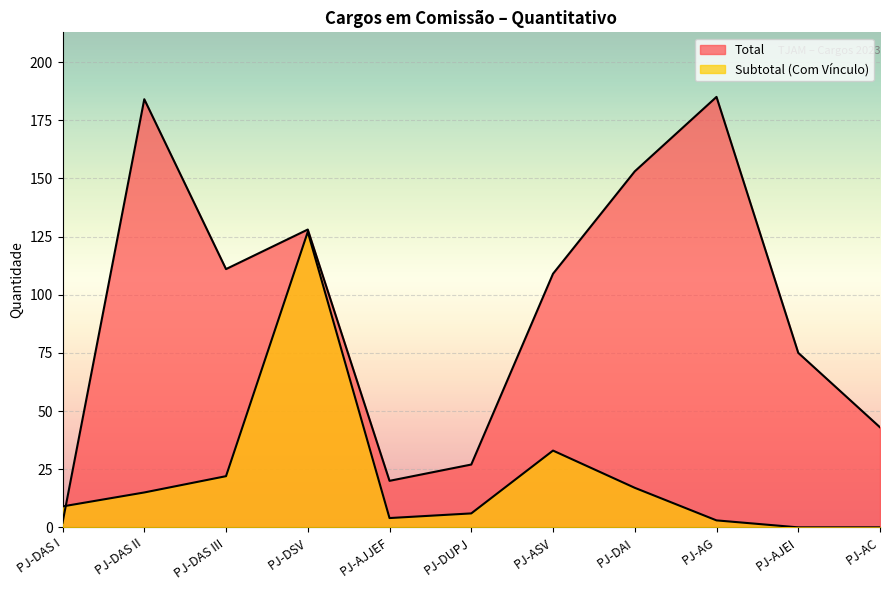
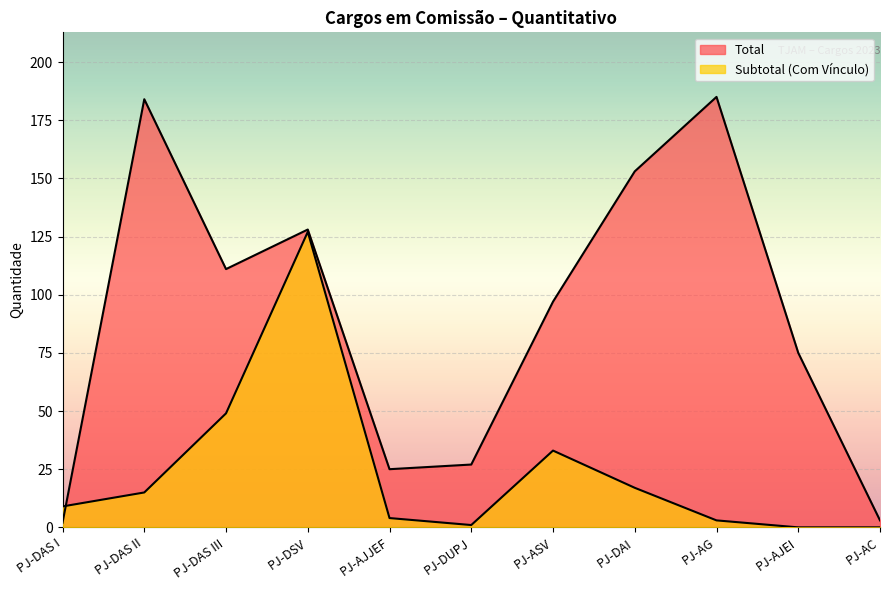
Subtotal (Com Vínculo), PJ-DAS III: 22 -> 49
Total, PJ-AJJEF: 20 -> 25
Subtotal (Com Vínculo), PJ-DUPJ: 6 -> 1
Total, PJ-ASV: 109 -> 97
Total, PJ-AC: 43 -> 3
